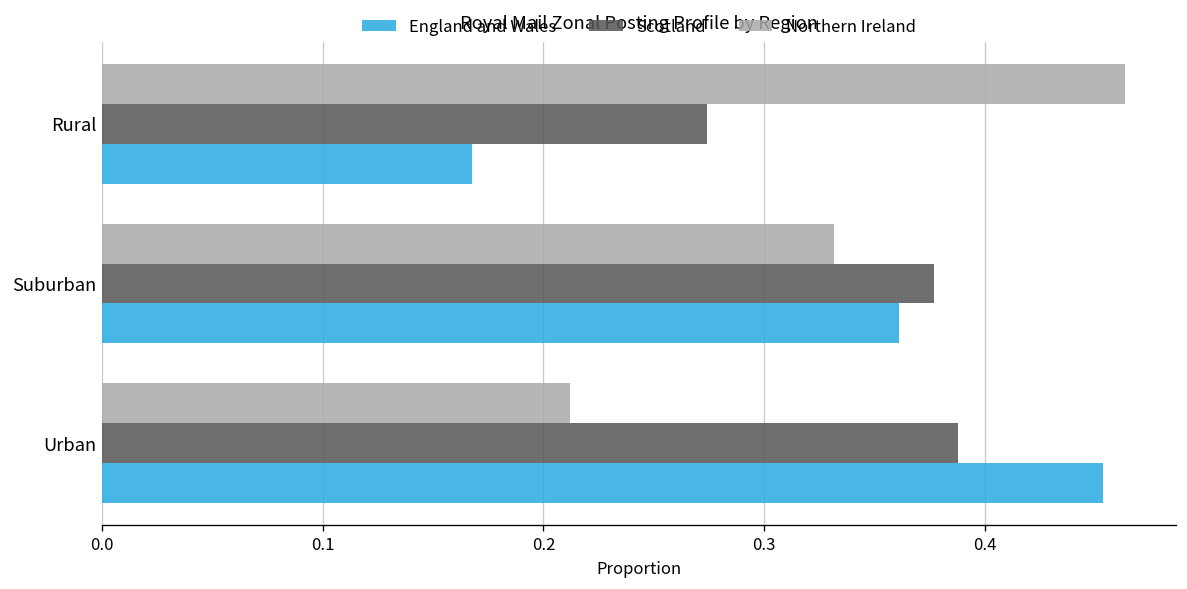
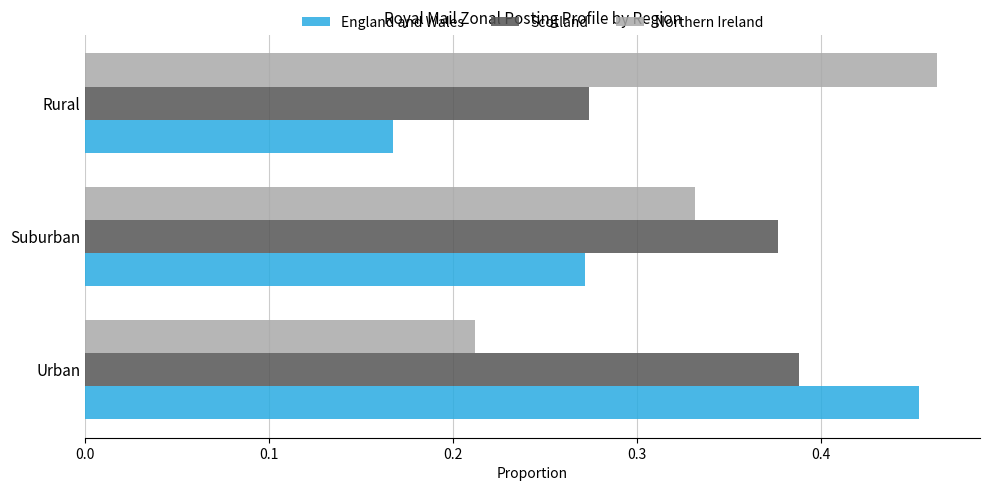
England and Wales, Suburban: 0.361 -> 0.272
